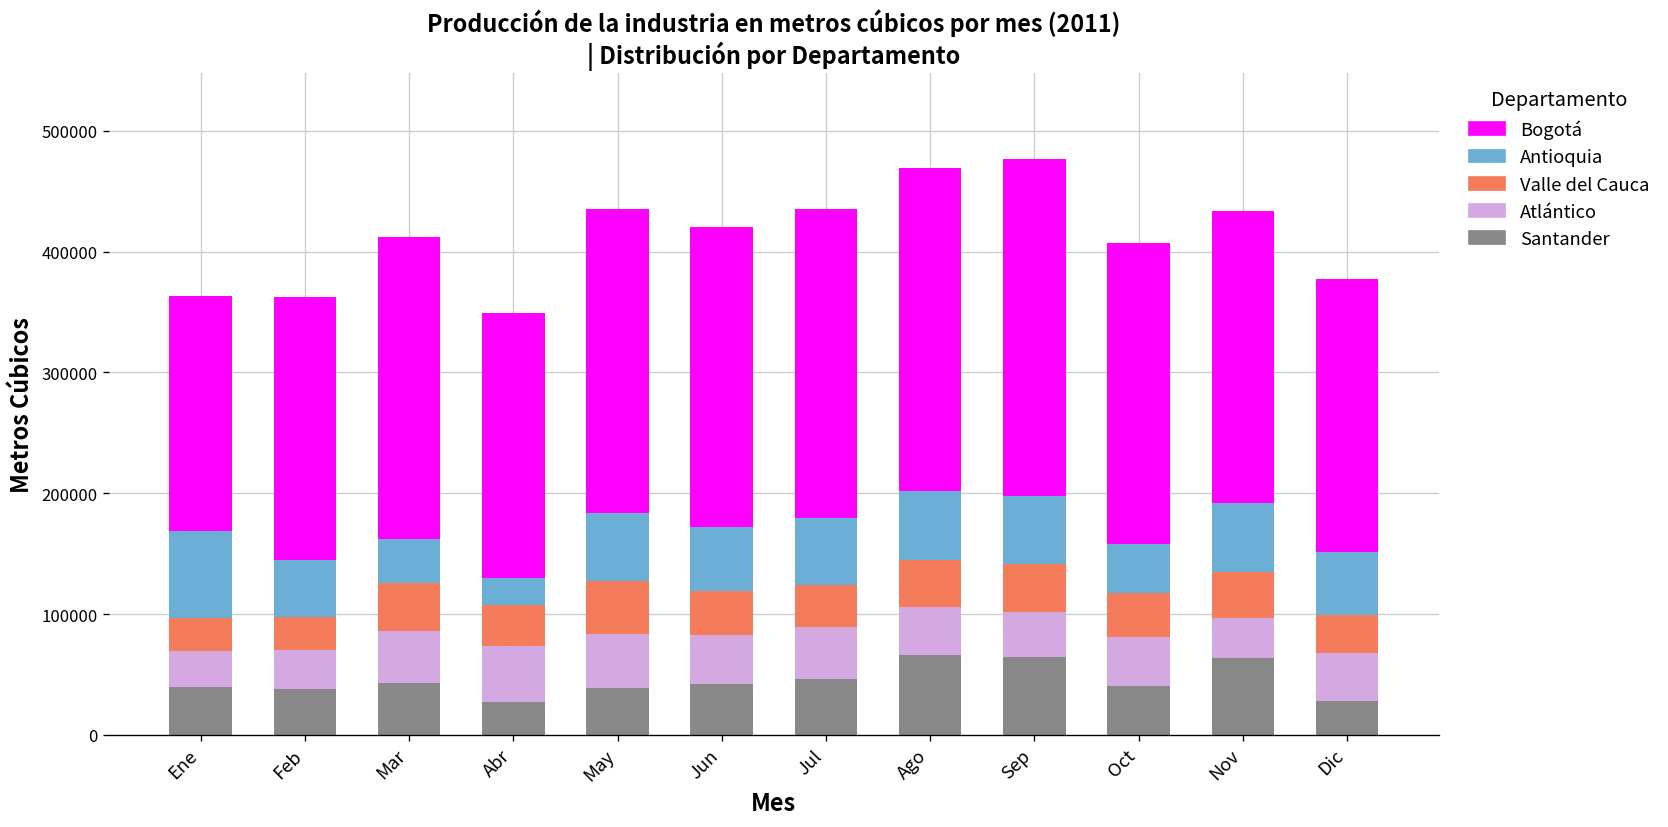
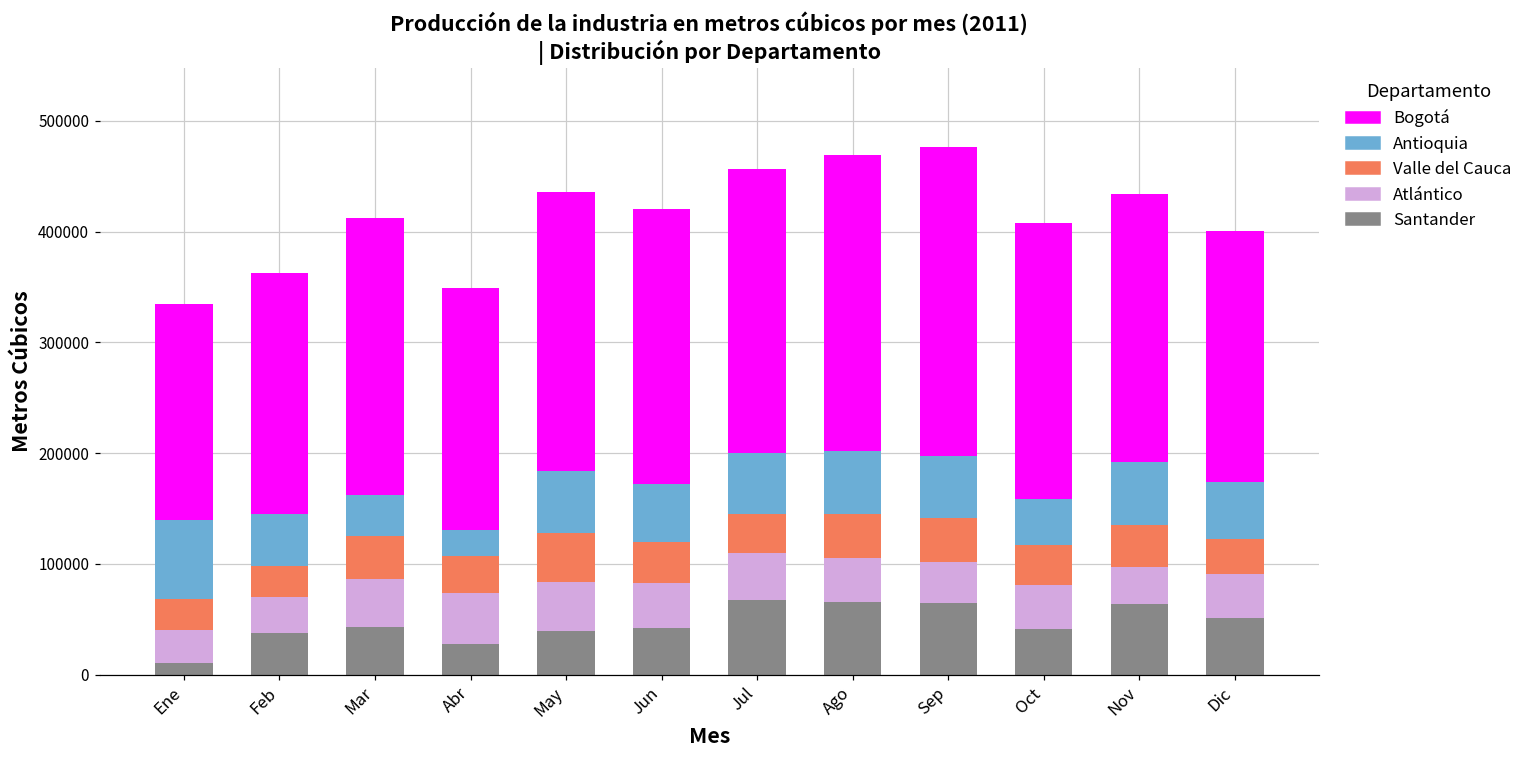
Santander, Ene: 39000 -> 11000
Santander, Jul: 46000 -> 67000
Santander, Dic: 28000 -> 51000
